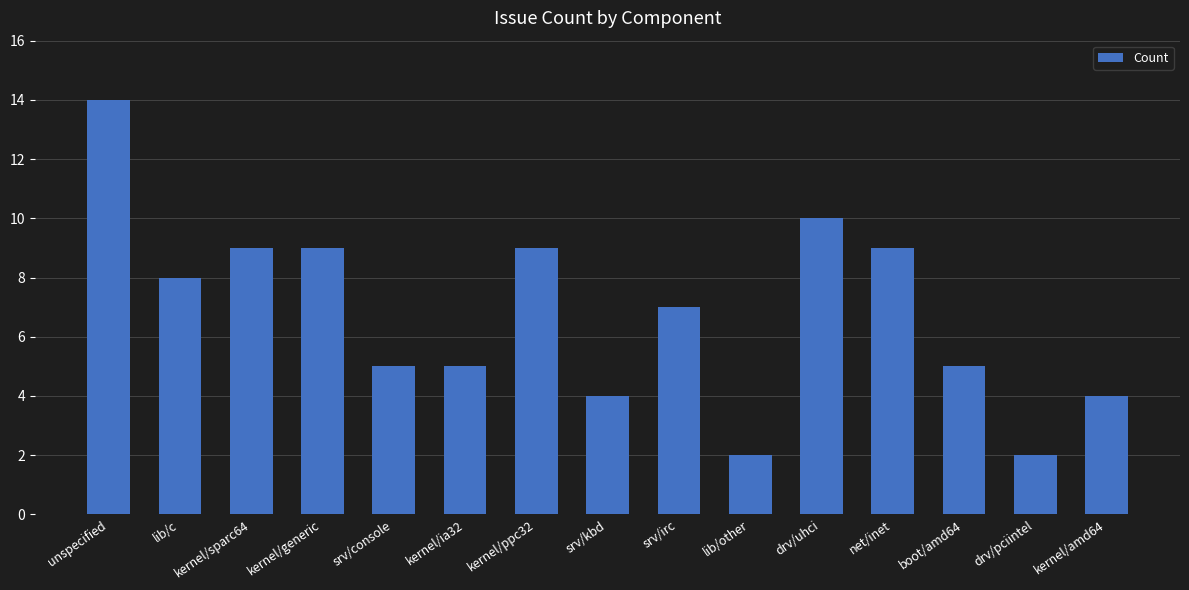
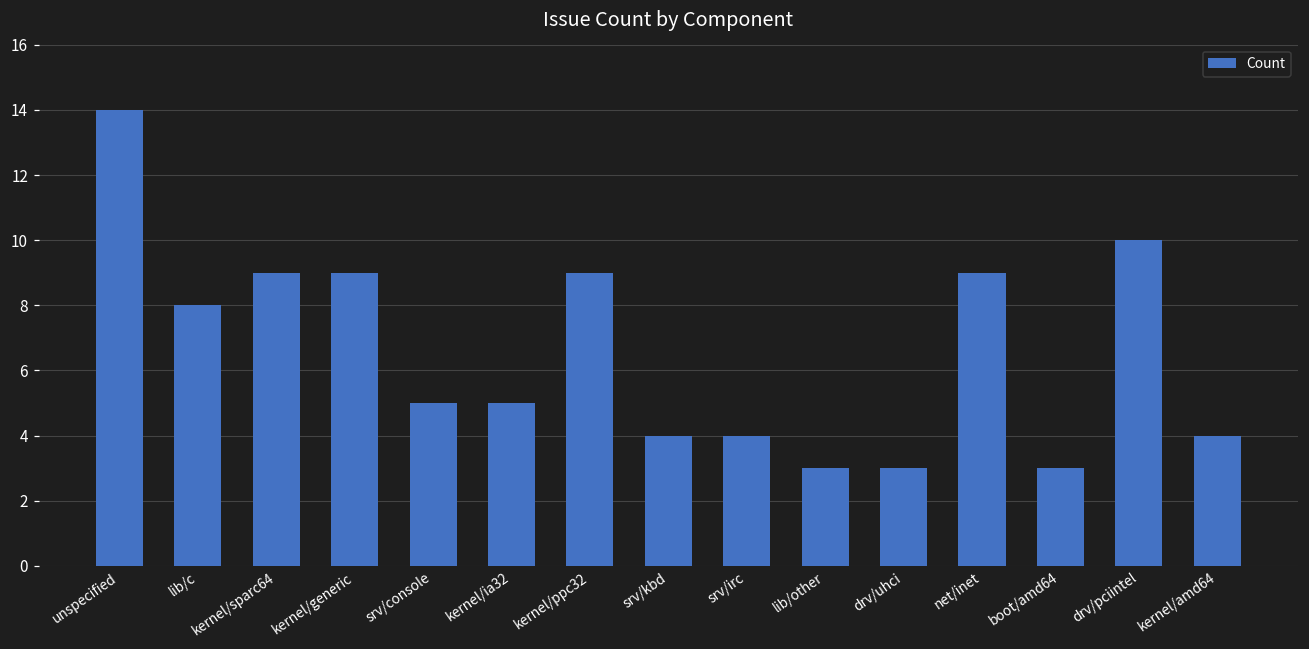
srv/irc: 7 -> 4
lib/other: 2 -> 3
drv/uhci: 10 -> 3
boot/amd64: 5 -> 3
drv/pciintel: 2 -> 10
